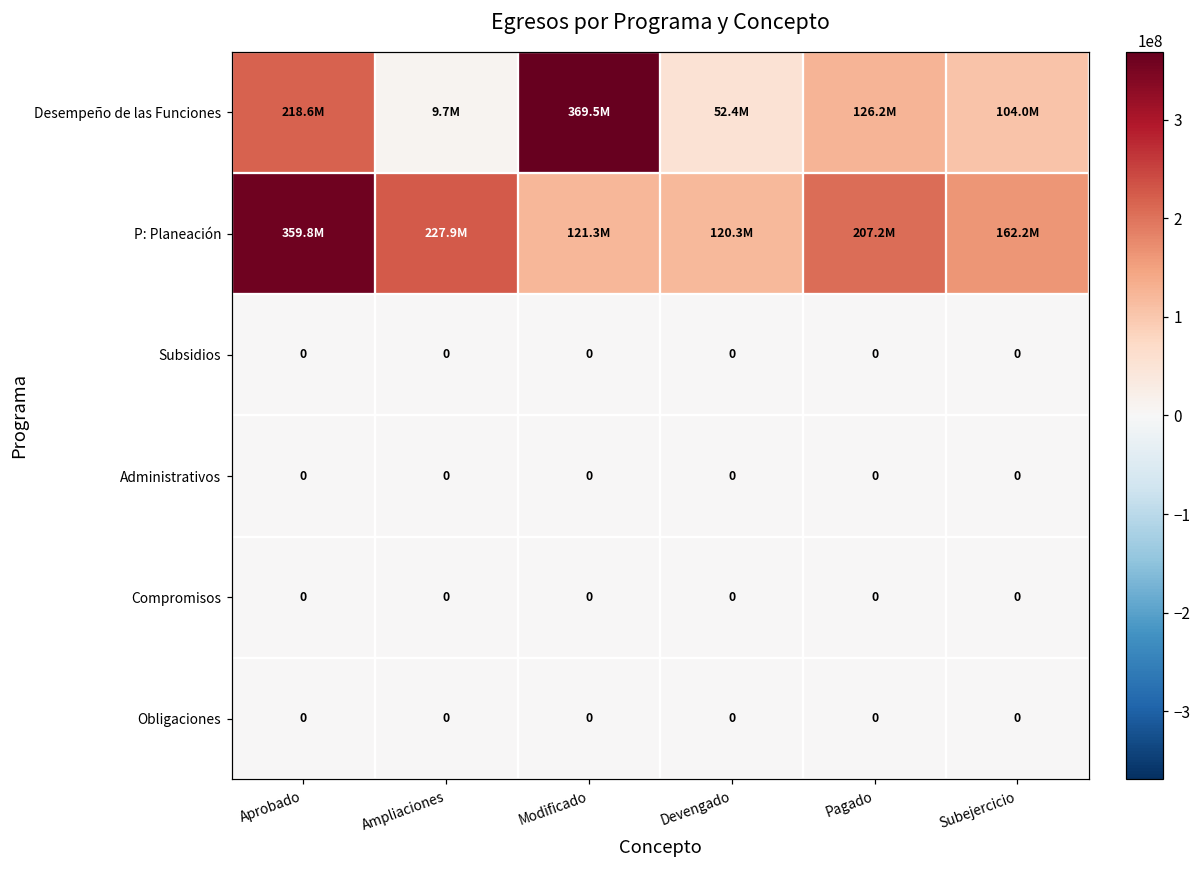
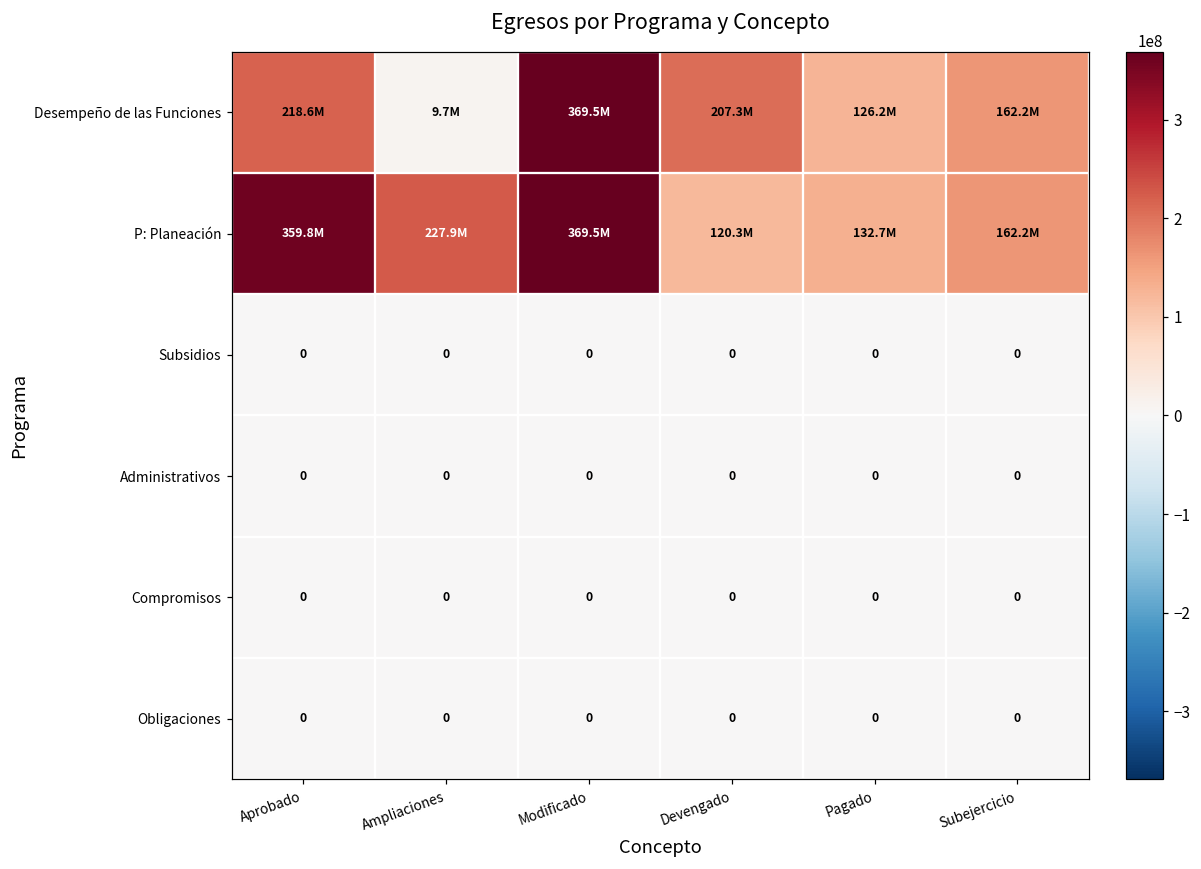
Desempeño de las Funciones, Devengado: 52.4M -> 207.3M
Desempeño de las Funciones, Subejercicio: 104.0M -> 162.2M
P: Planeación, Modificado: 121.3M -> 369.5M
P: Planeación, Pagado: 207.2M -> 132.7M
